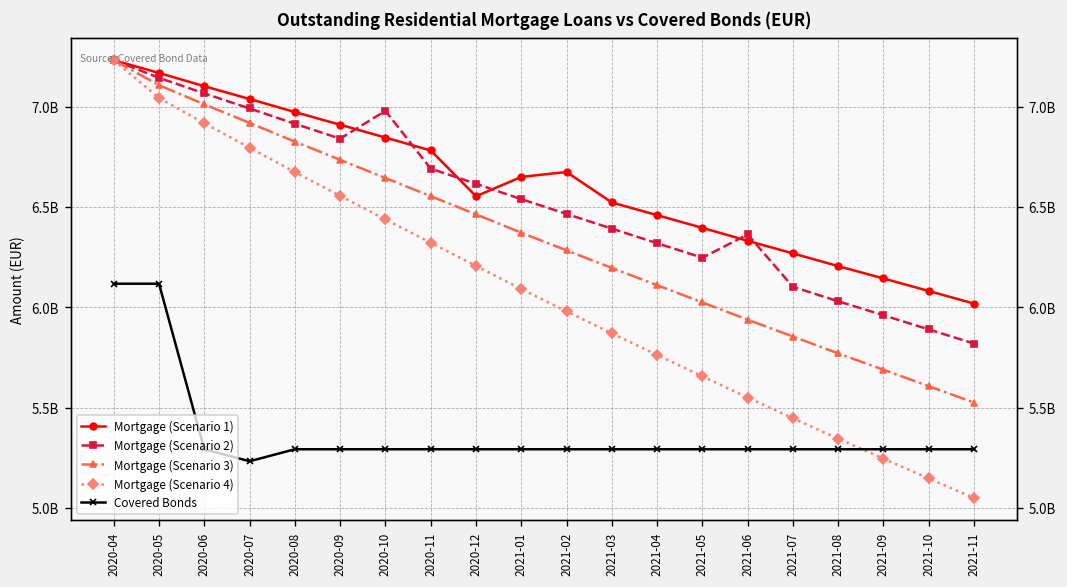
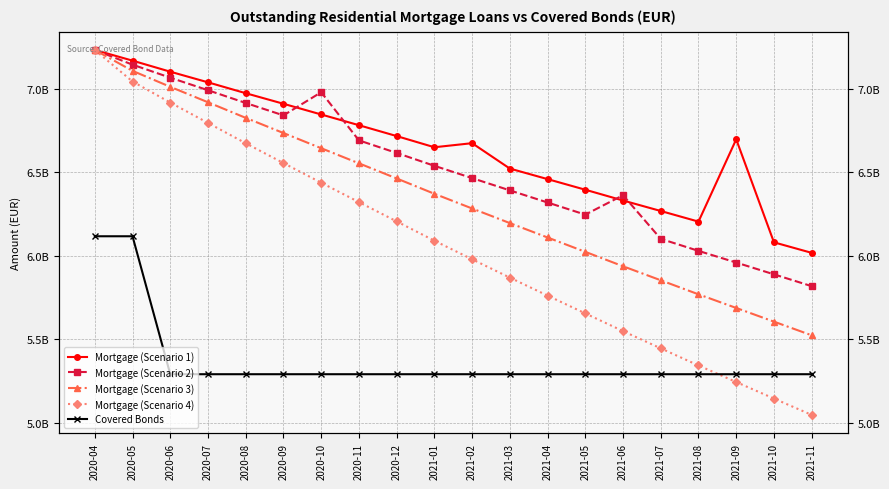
Covered Bonds, 2020-07: 5230000000 -> 5290000000
Mortgage (Scenario 1), 2020-12: 6550000000 -> 6720000000
Mortgage (Scenario 1), 2021-09: 6140000000 -> 6700000000
